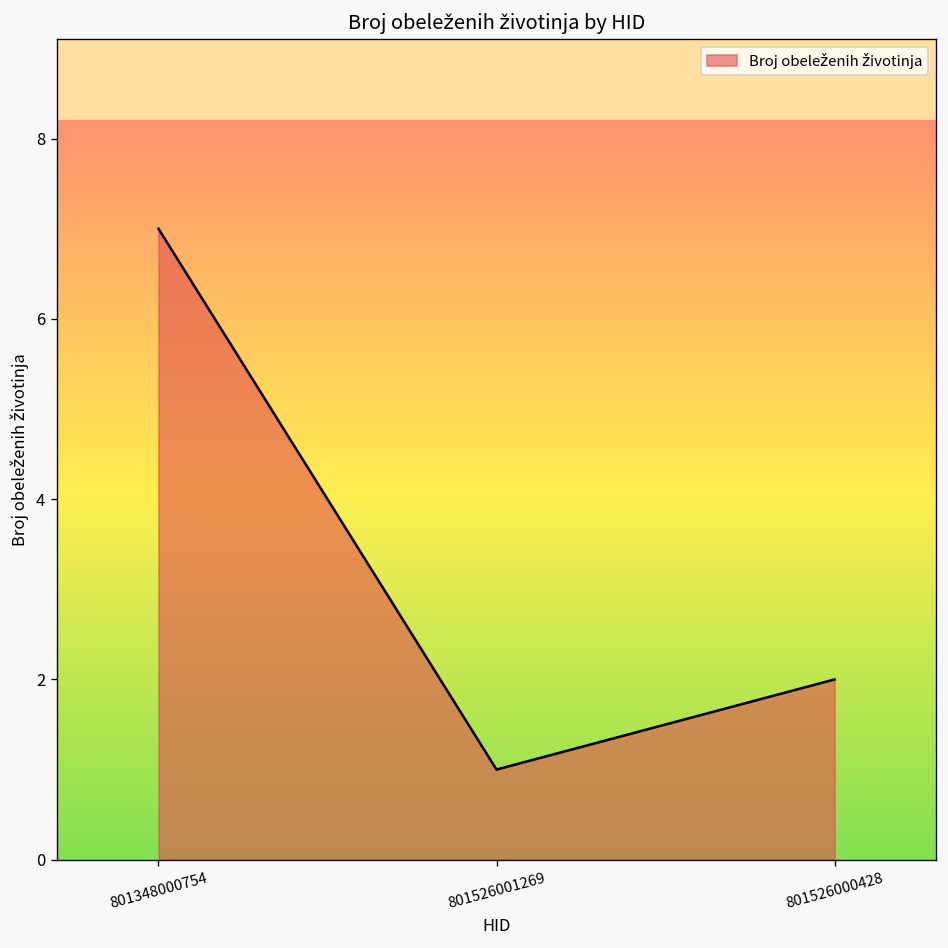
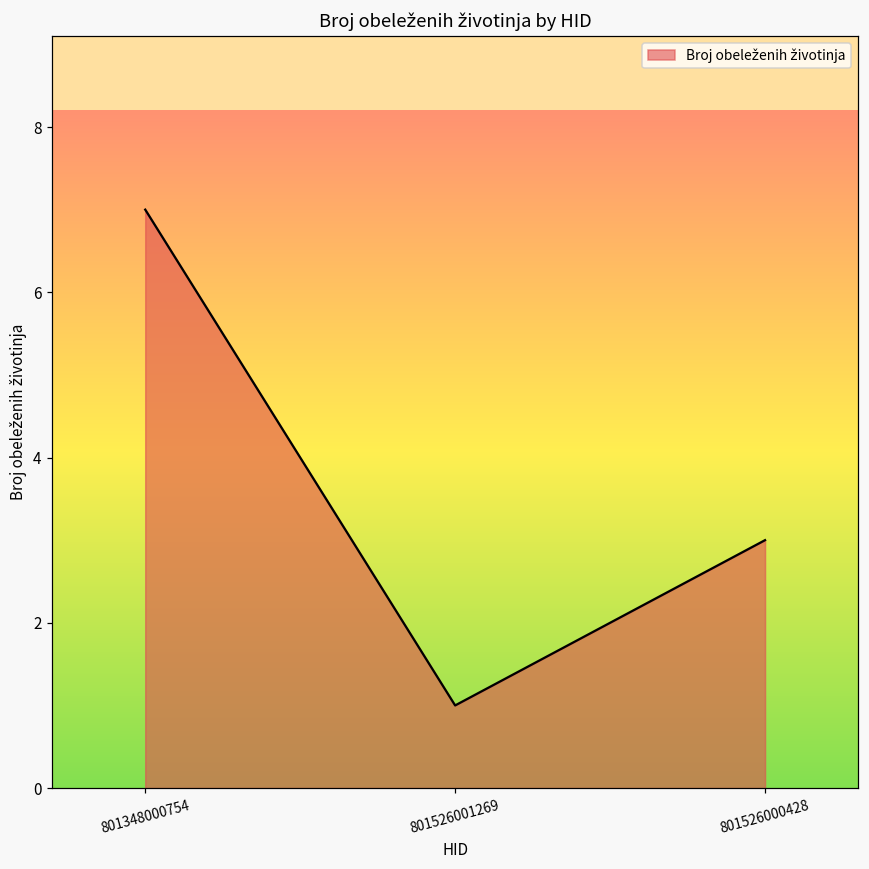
801526000428: 2 -> 3
